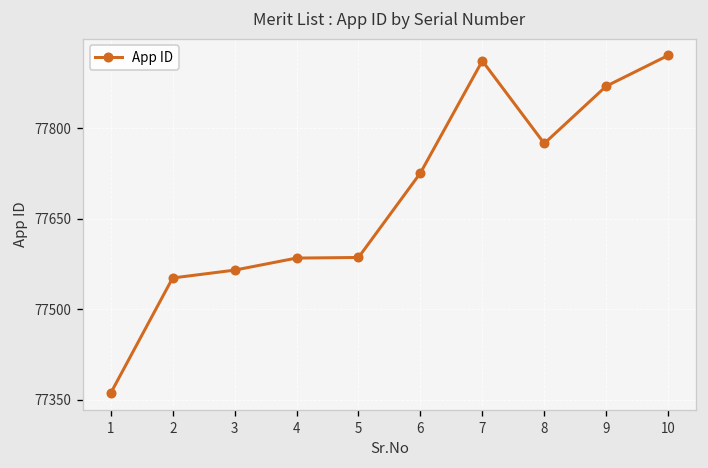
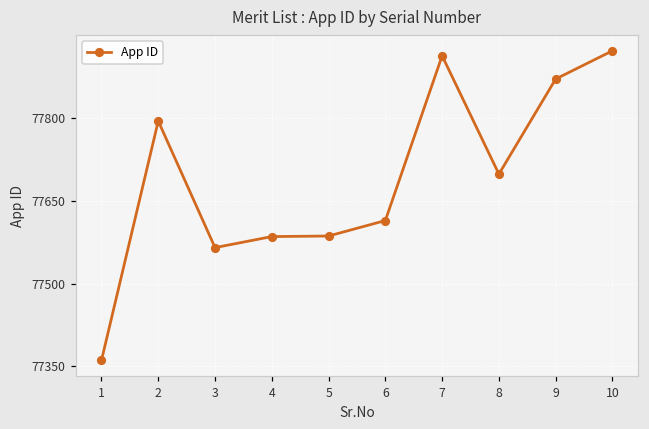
2: 77550 -> 77790
6: 77730 -> 77610
8: 77780 -> 77700
